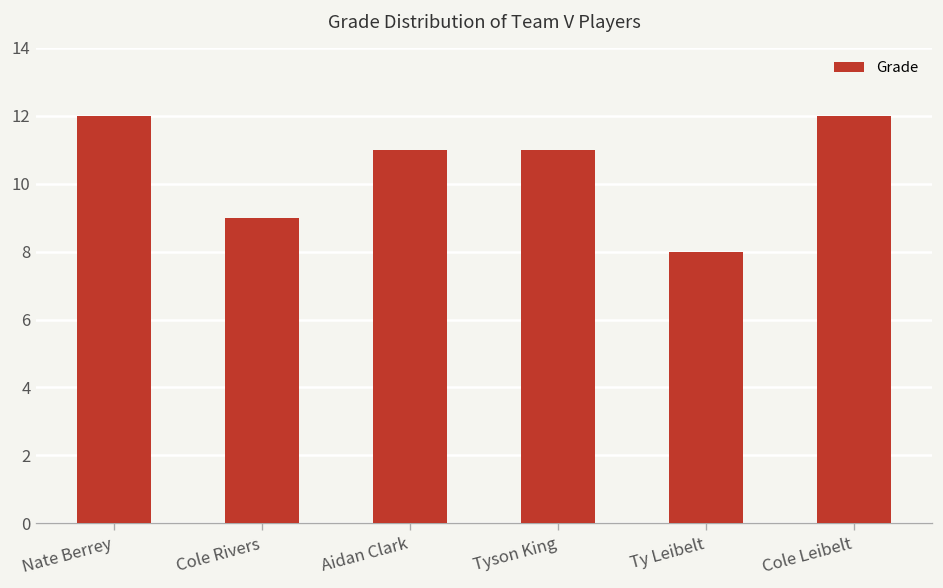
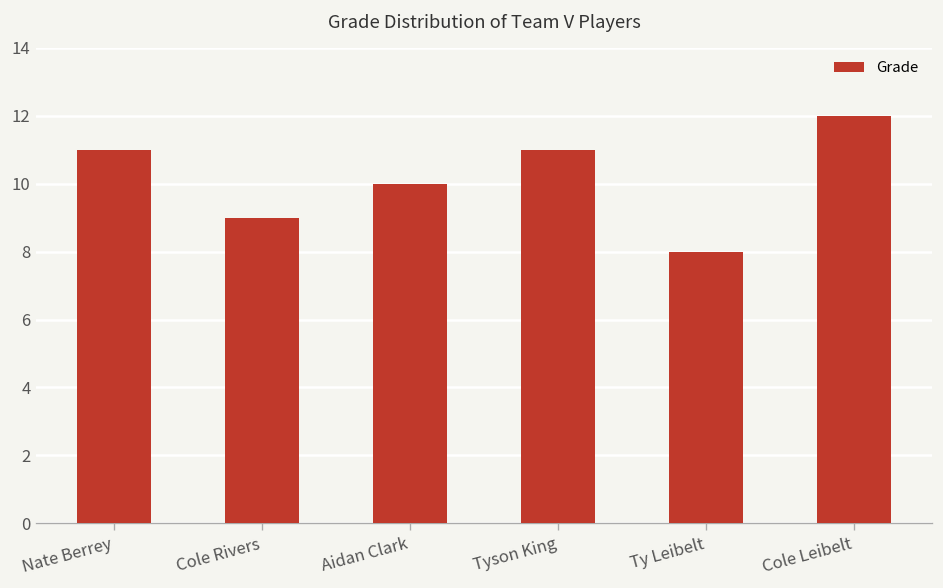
Nate Berrey: 12 -> 11
Aidan Clark: 11 -> 10
